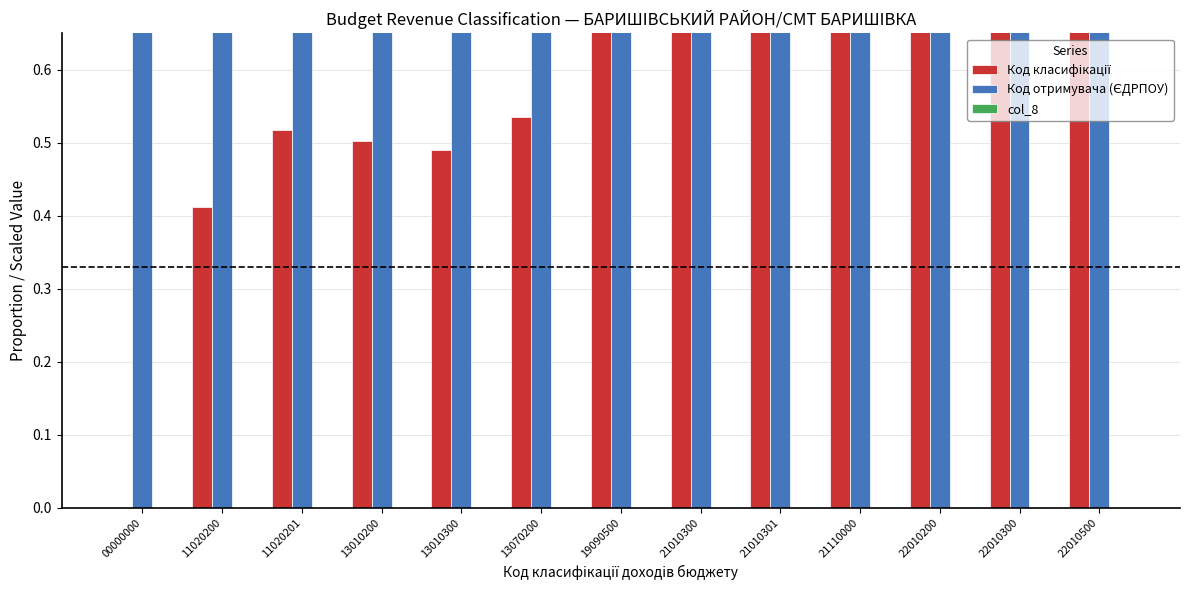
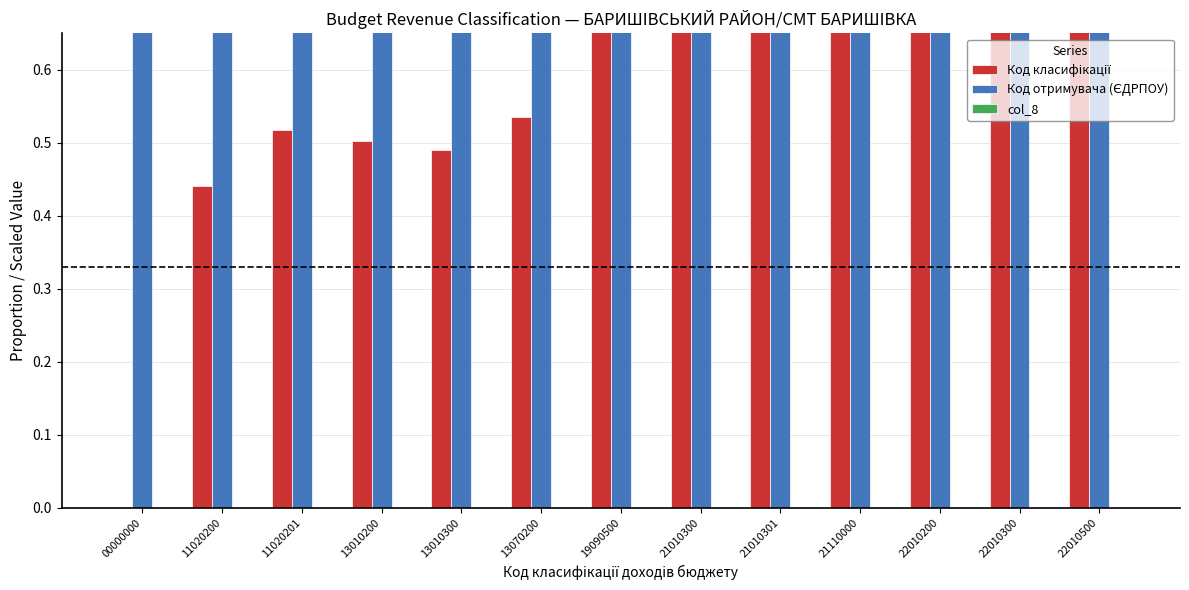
Код класифікації, 11020200: 0.41 -> 0.44
